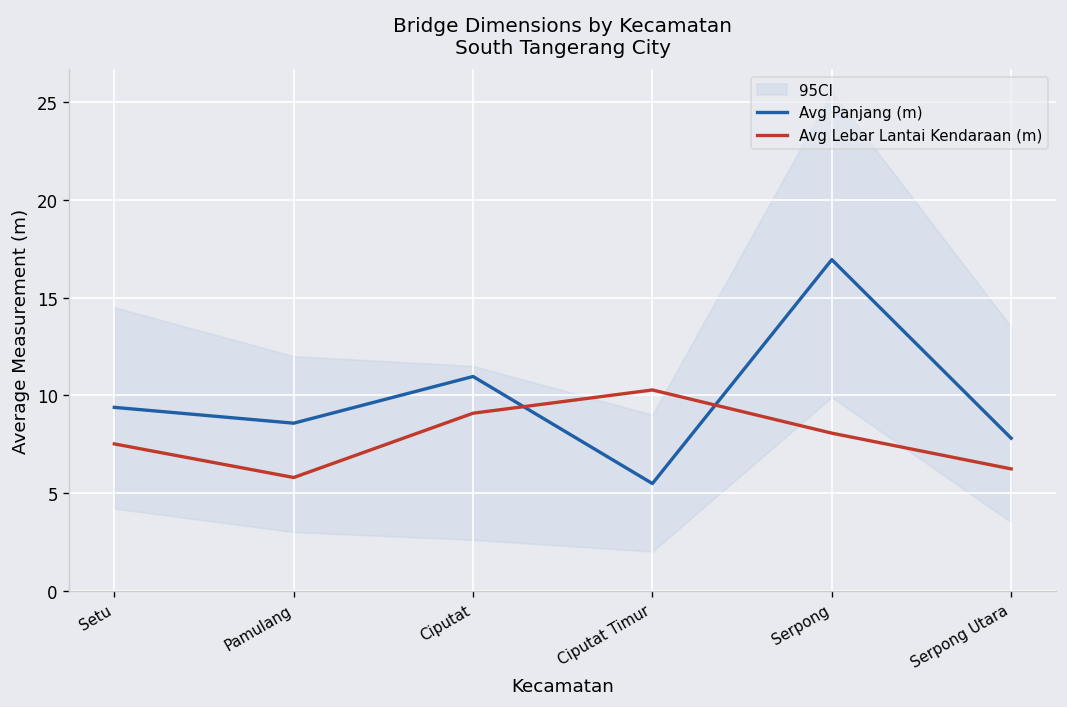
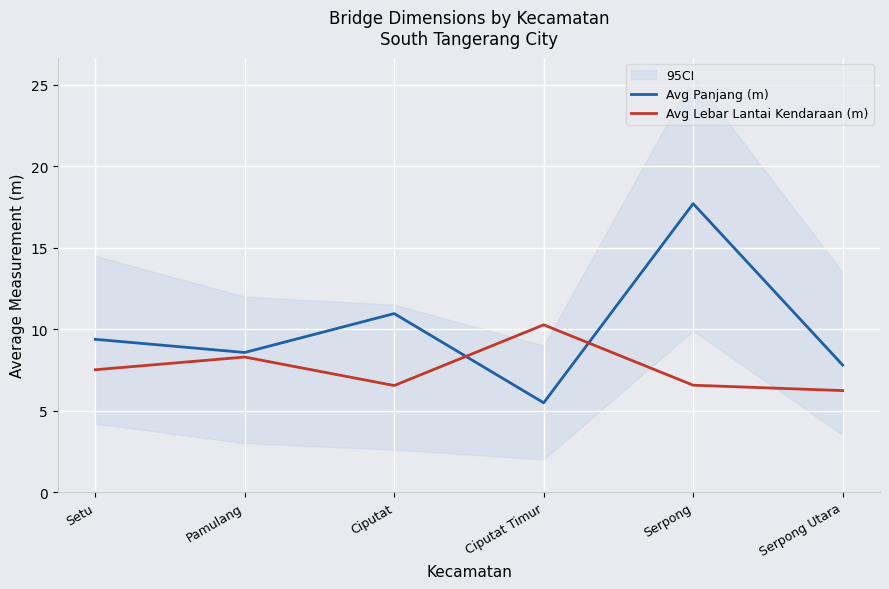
Avg Lebar Lantai Kendaraan (m), Pamulang: 5.8 -> 8.3
Avg Lebar Lantai Kendaraan (m), Ciputat: 9.1 -> 6.5
Avg Panjang (m), Serpong: 16.9 -> 17.7
Avg Lebar Lantai Kendaraan (m), Serpong: 8.1 -> 6.6
